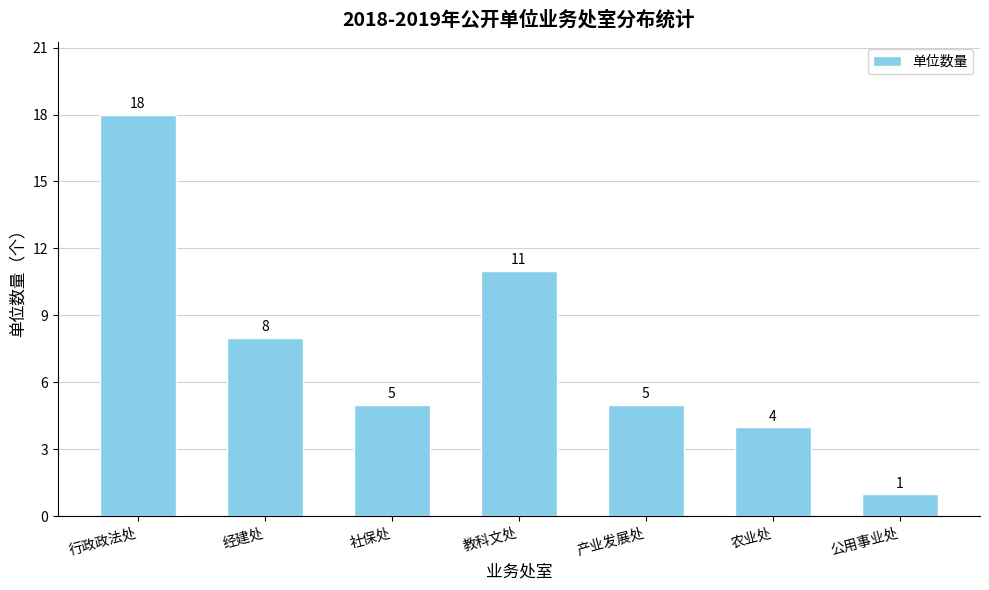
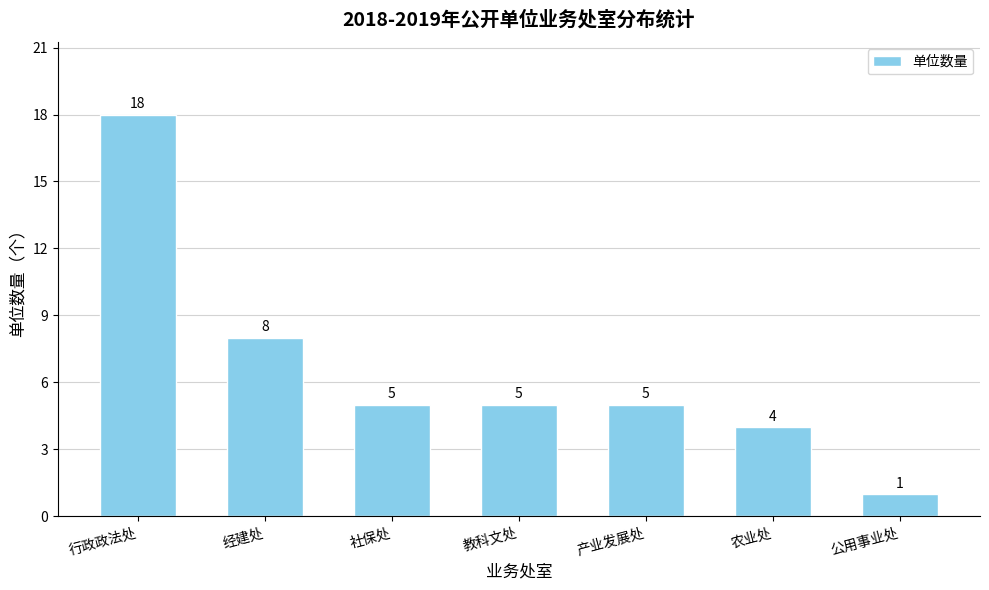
教科文处: 11 -> 5
